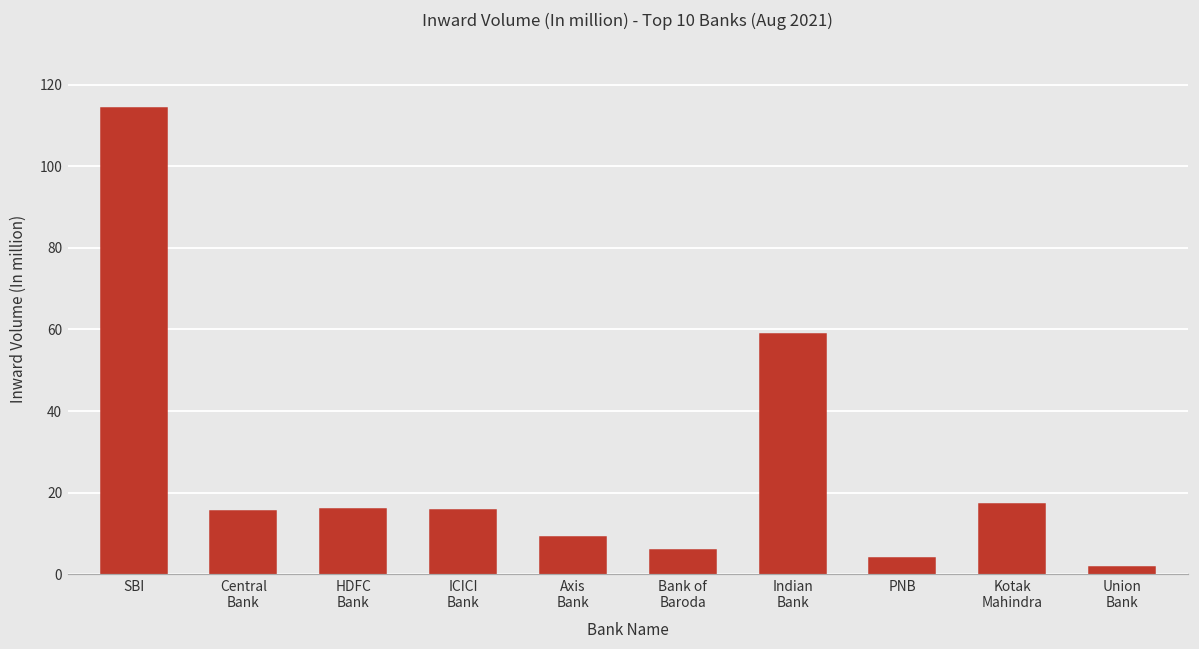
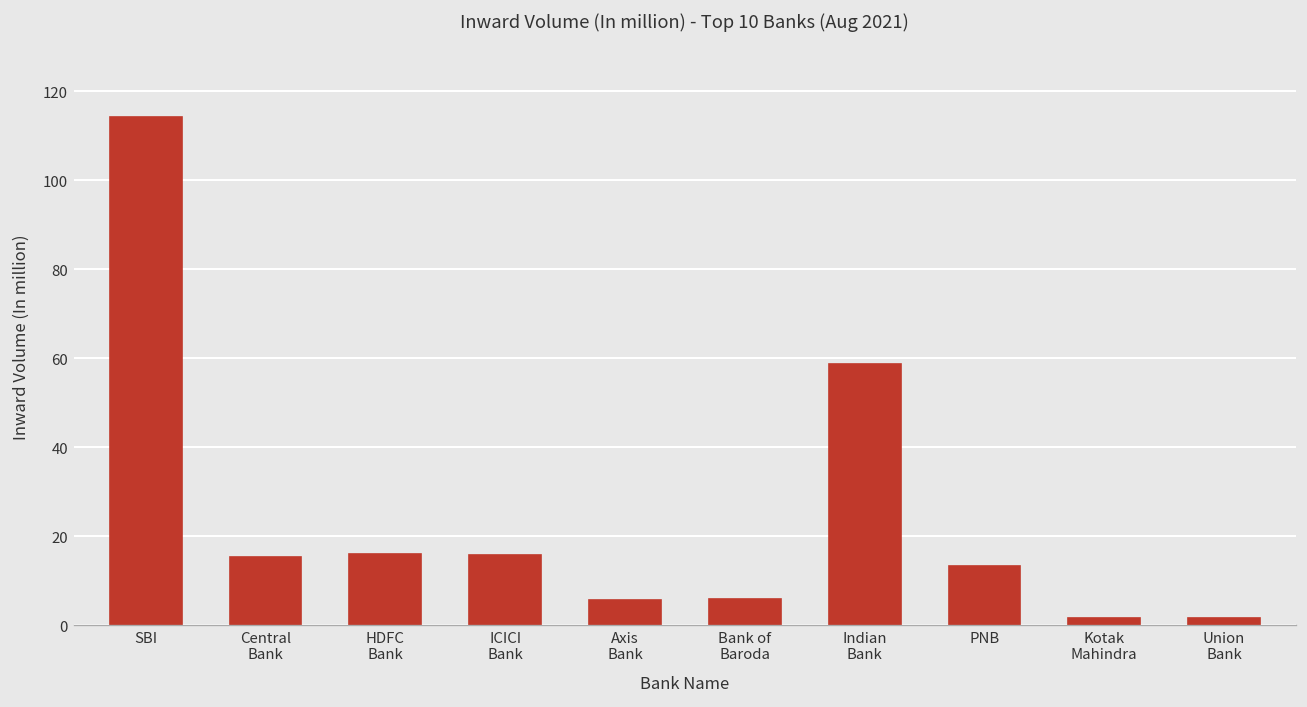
Axis Bank: 9 -> 6
PNB: 4 -> 13
Kotak Mahindra: 17 -> 2
